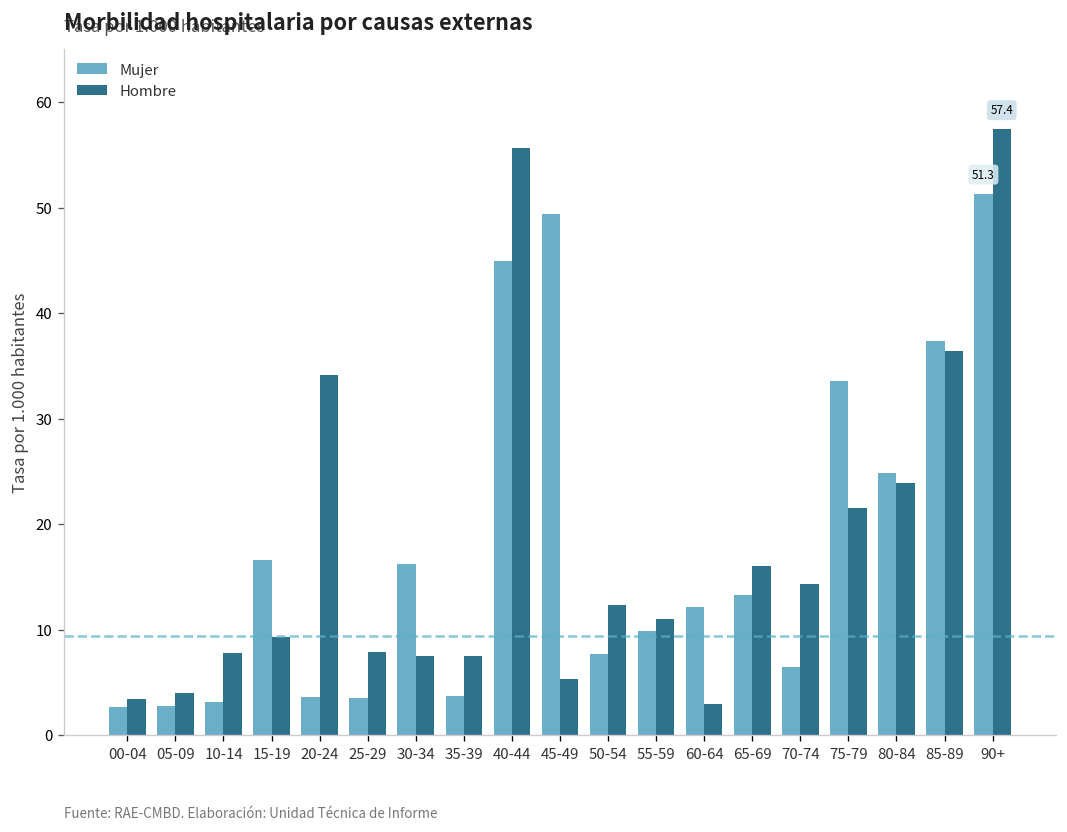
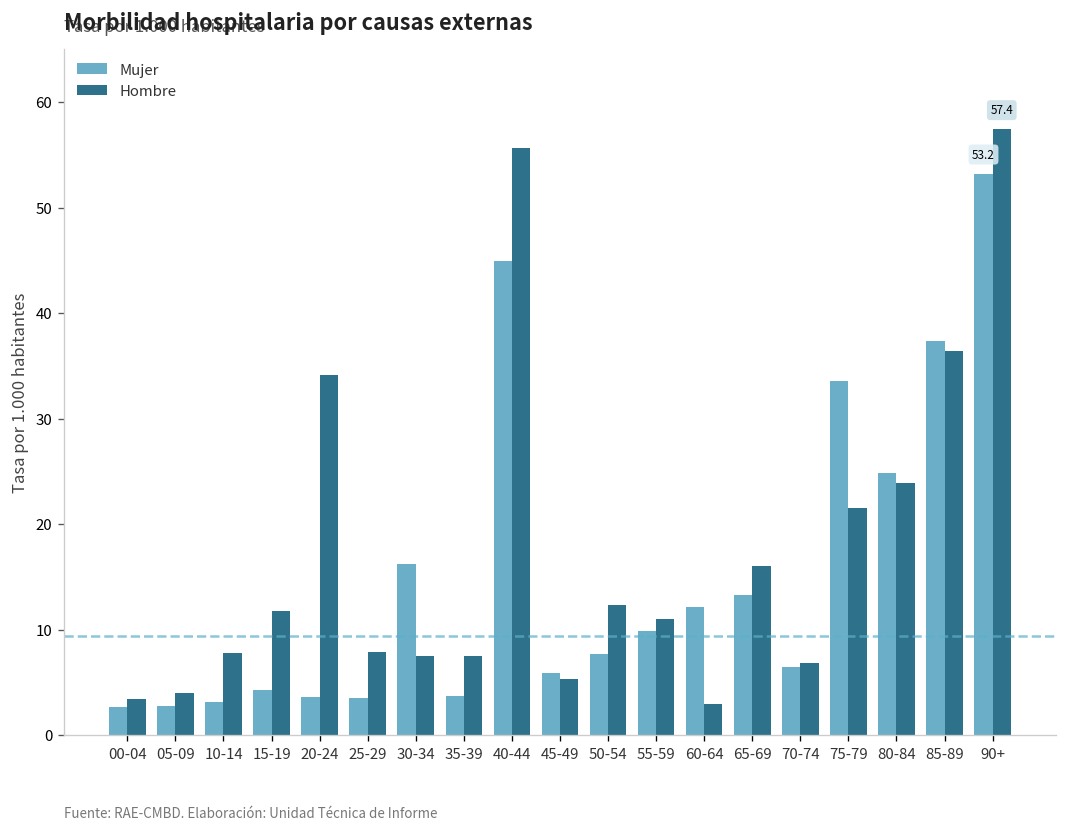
Mujer, 15-19: 17 -> 4
Hombre, 15-19: 9 -> 12
Mujer, 45-49: 49 -> 6
Hombre, 70-74: 14 -> 7
Mujer, 90+: 51.3 -> 53.2
